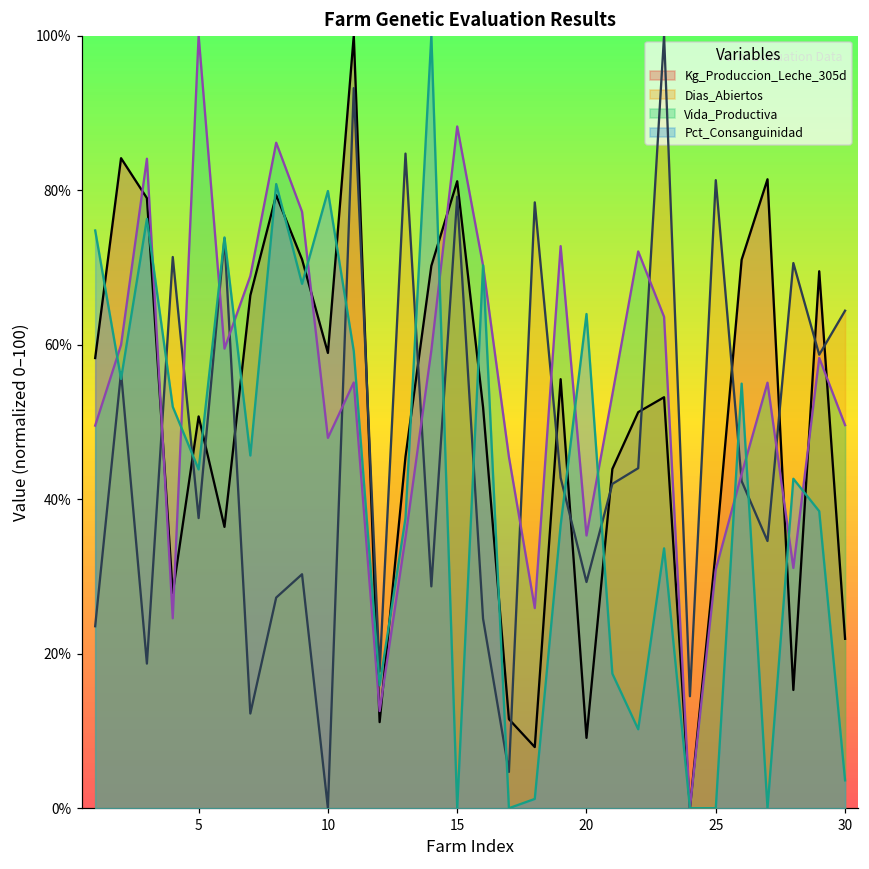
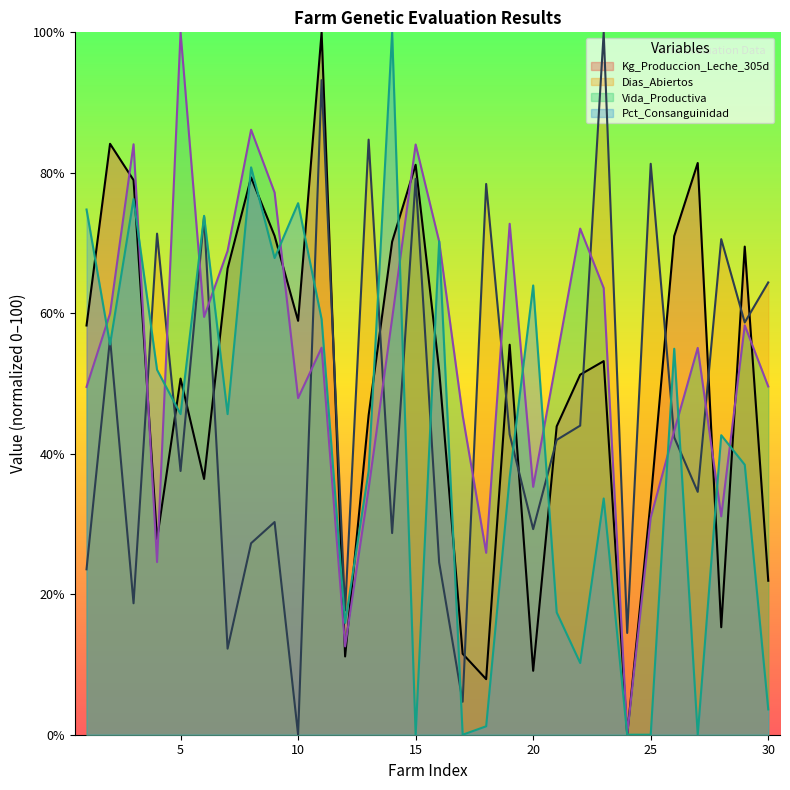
Pct_Consanguinidad, 5: 44% -> 46%
Pct_Consanguinidad, 10: 80% -> 76%
Vida_Productiva, 15: 88% -> 84%
